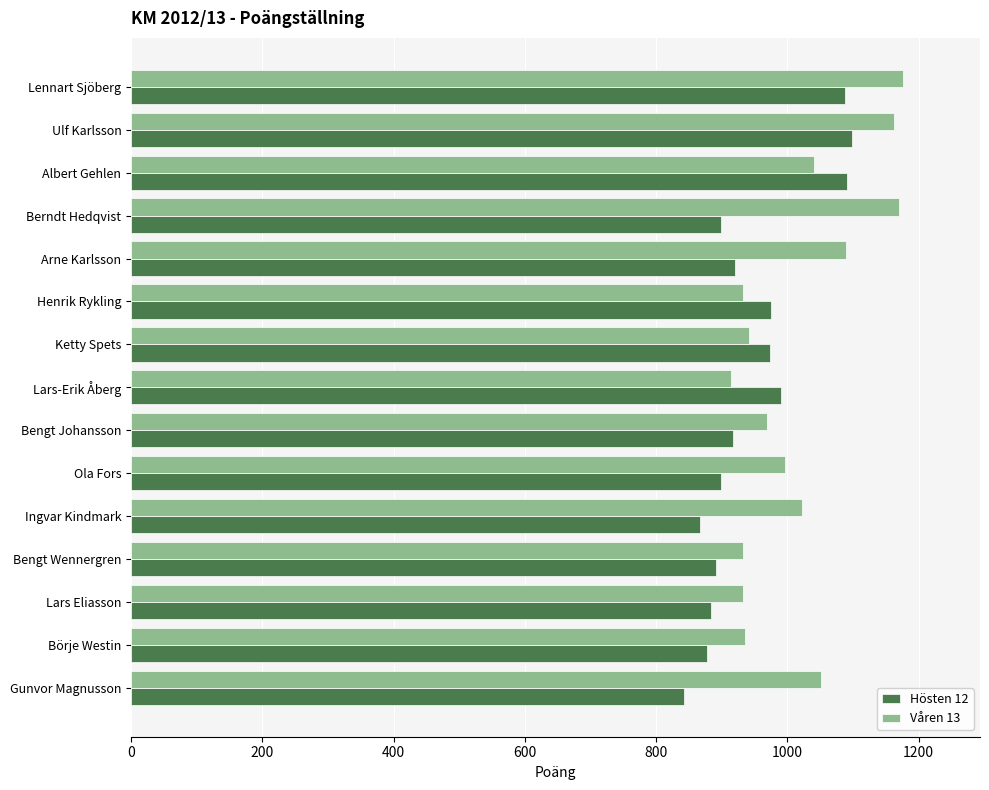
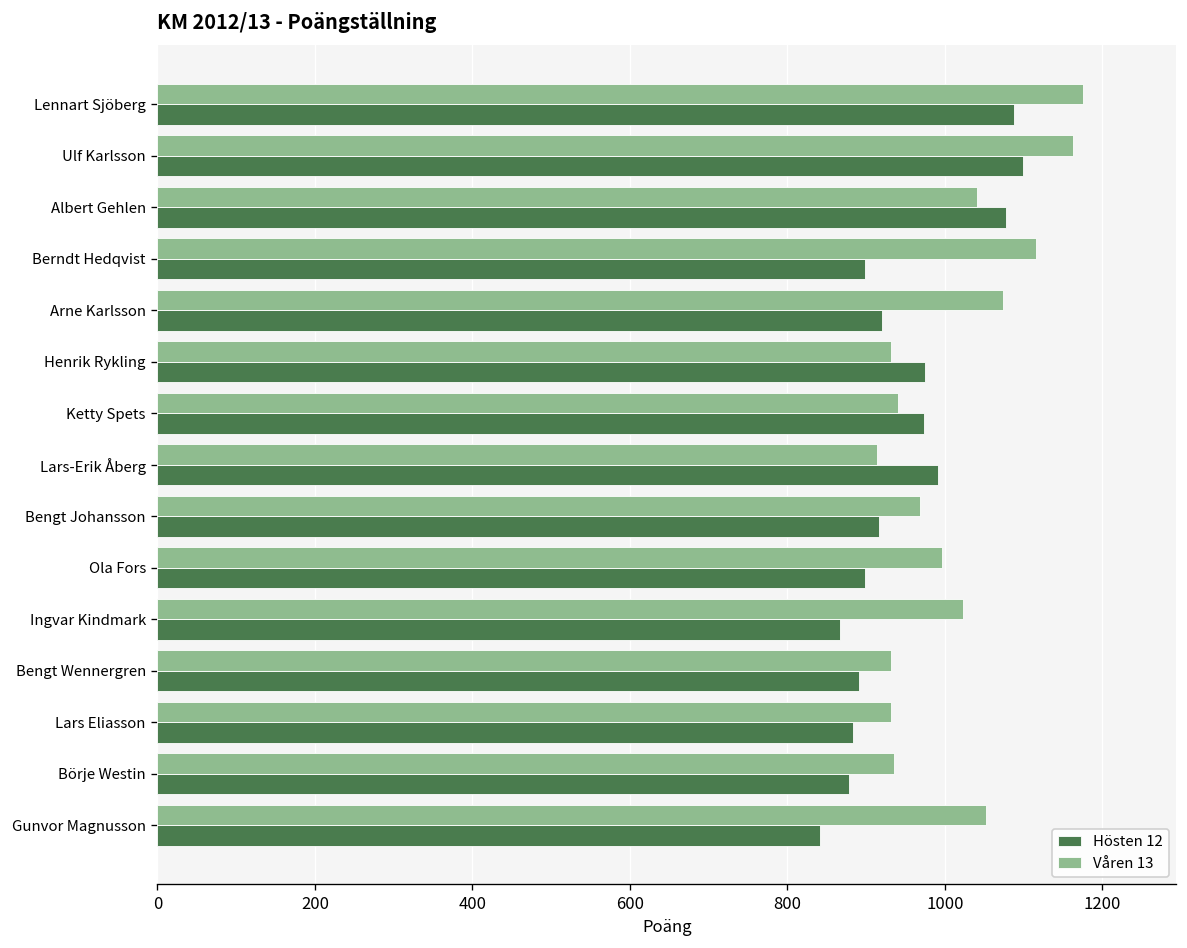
Hösten 12, Albert Gehlen: 1090 -> 1080
Våren 13, Berndt Hedqvist: 1170 -> 1120
Våren 13, Arne Karlsson: 1090 -> 1070
